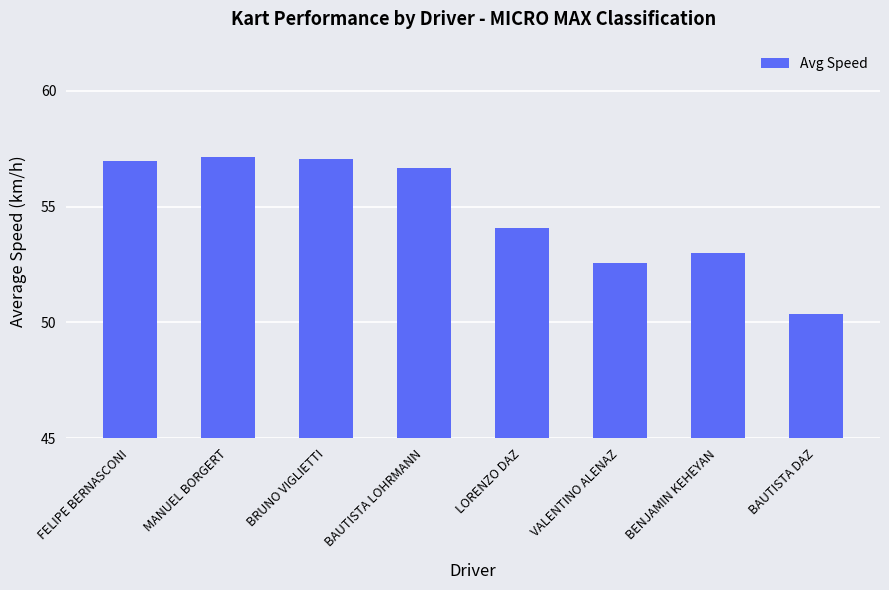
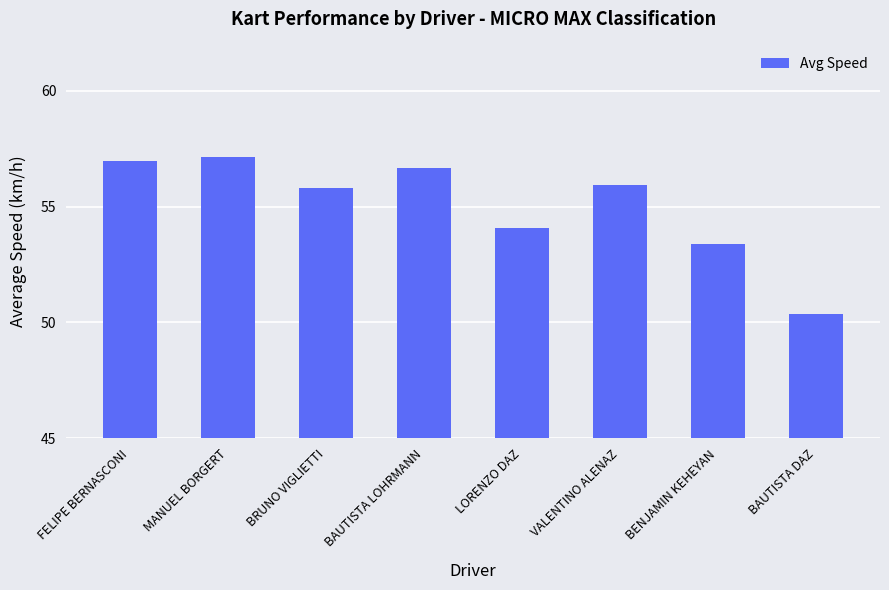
BRUNO VIGLIETTI: 57.0 -> 55.8
VALENTINO ALENAZ: 52.6 -> 55.9
BENJAMIN KEHEYAN: 53.0 -> 53.4
